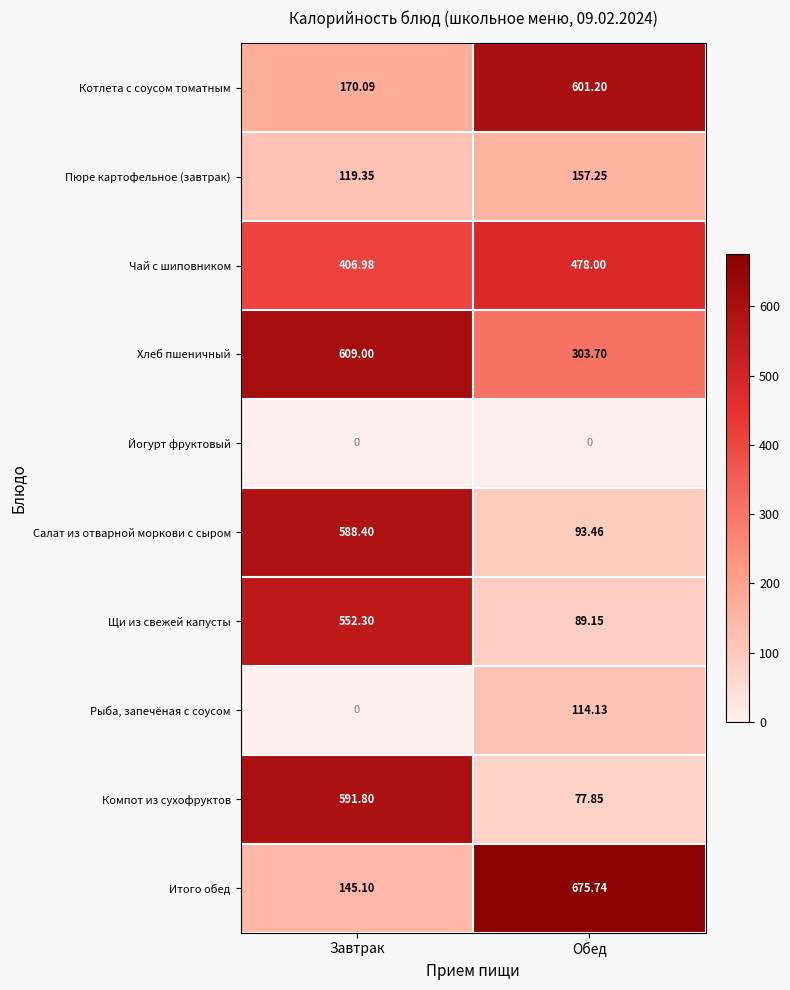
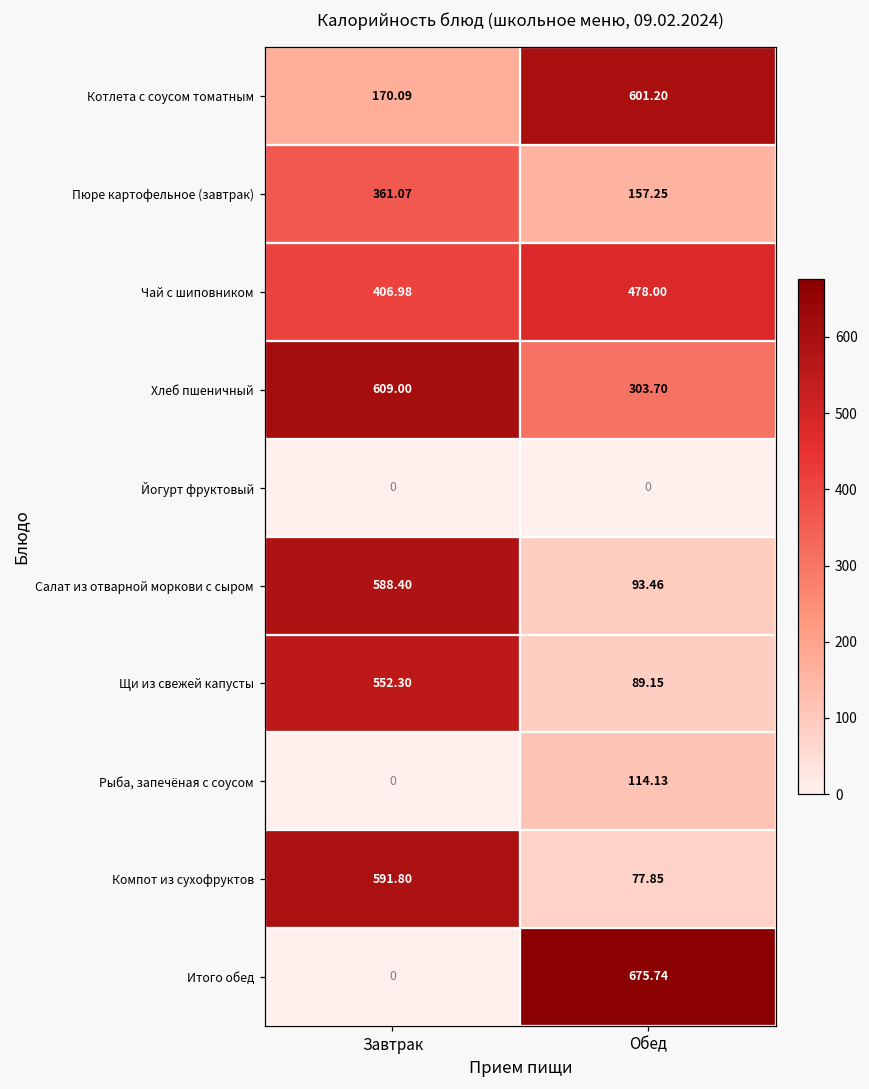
Пюре картофельное (завтрак), Завтрак: 119.35 -> 361.07
Итого обед, Завтрак: 145.10 -> 0
